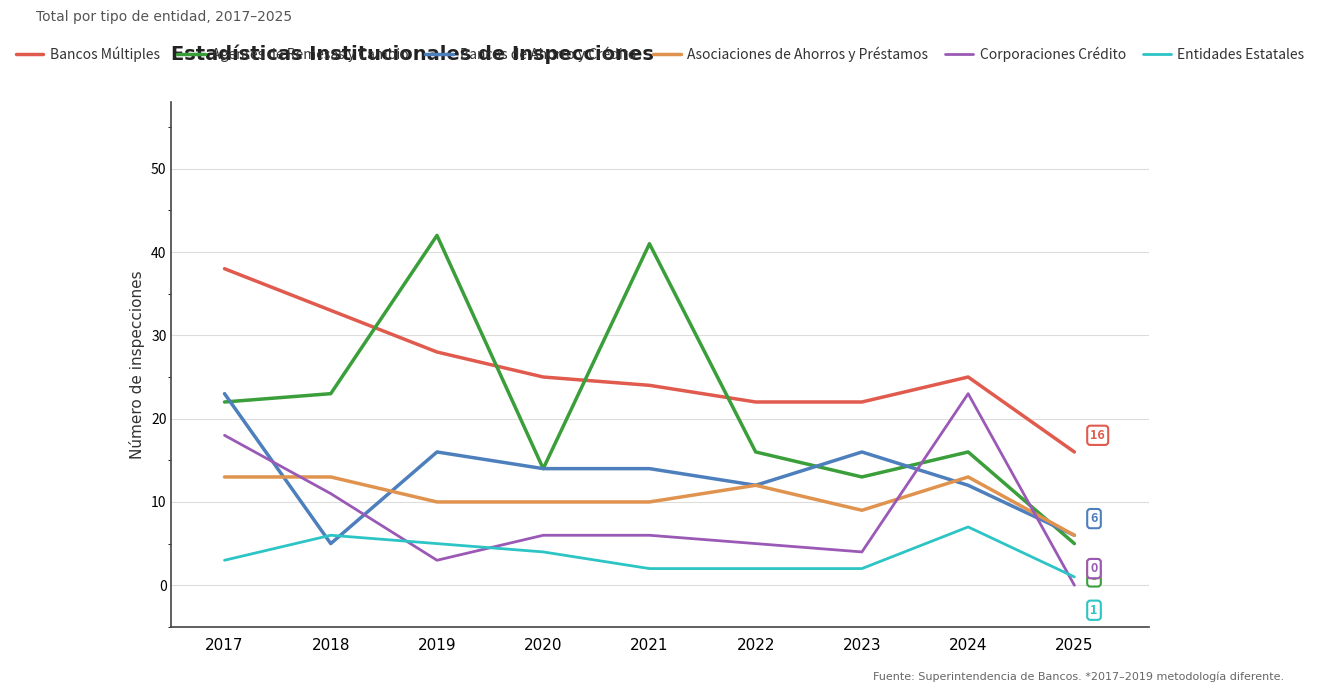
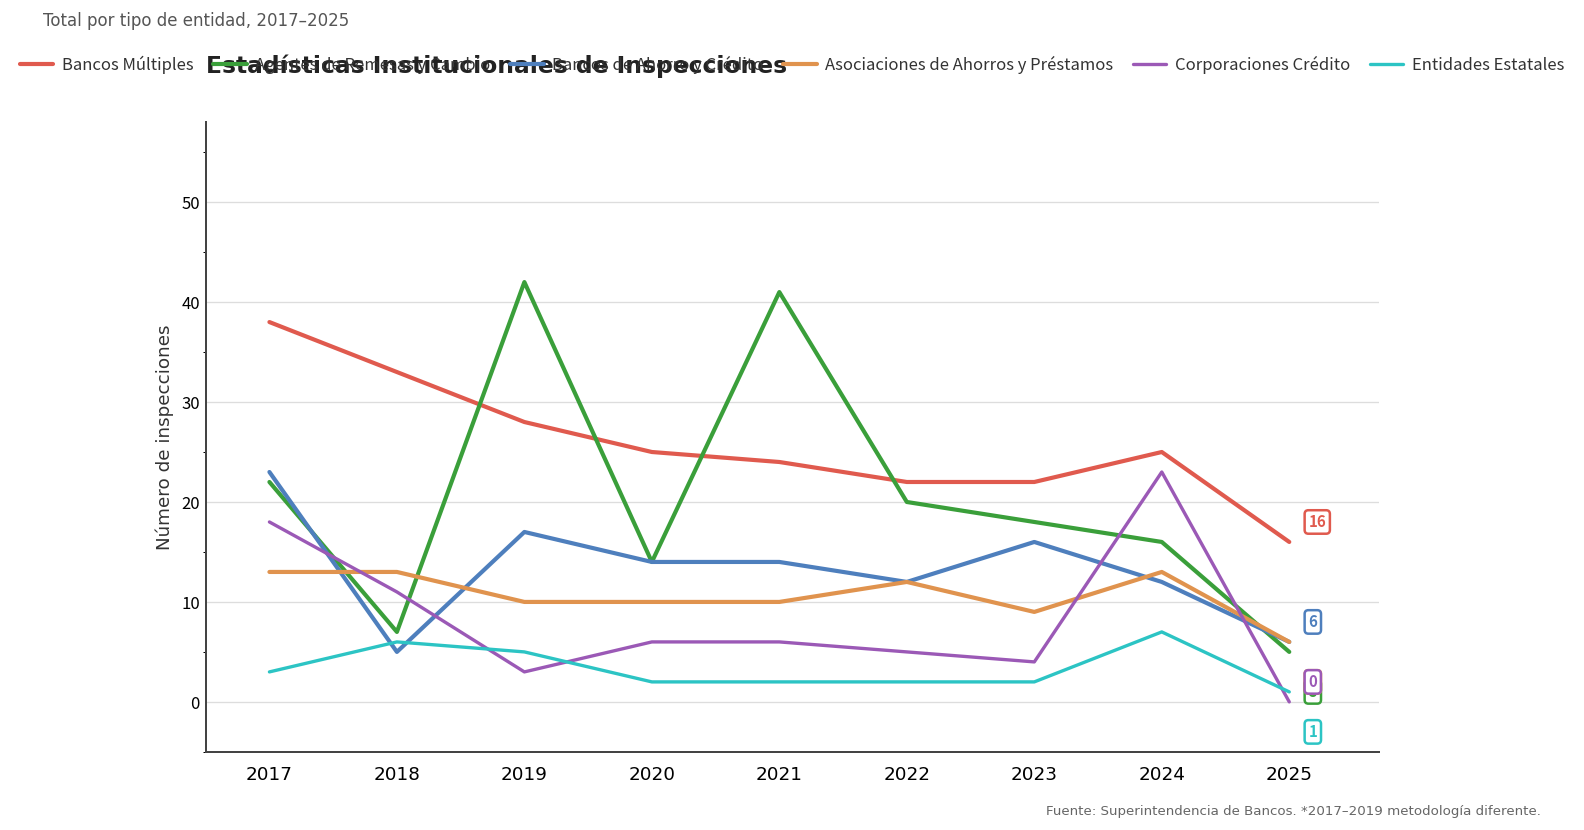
Agentes de Remesas y Cambio, 2018: 23 -> 7
Bancos de Ahorro y Crédito, 2019: 16 -> 17
Entidades Estatales, 2020: 4 -> 2
Agentes de Remesas y Cambio, 2022: 16 -> 20
Agentes de Remesas y Cambio, 2023: 13 -> 18
